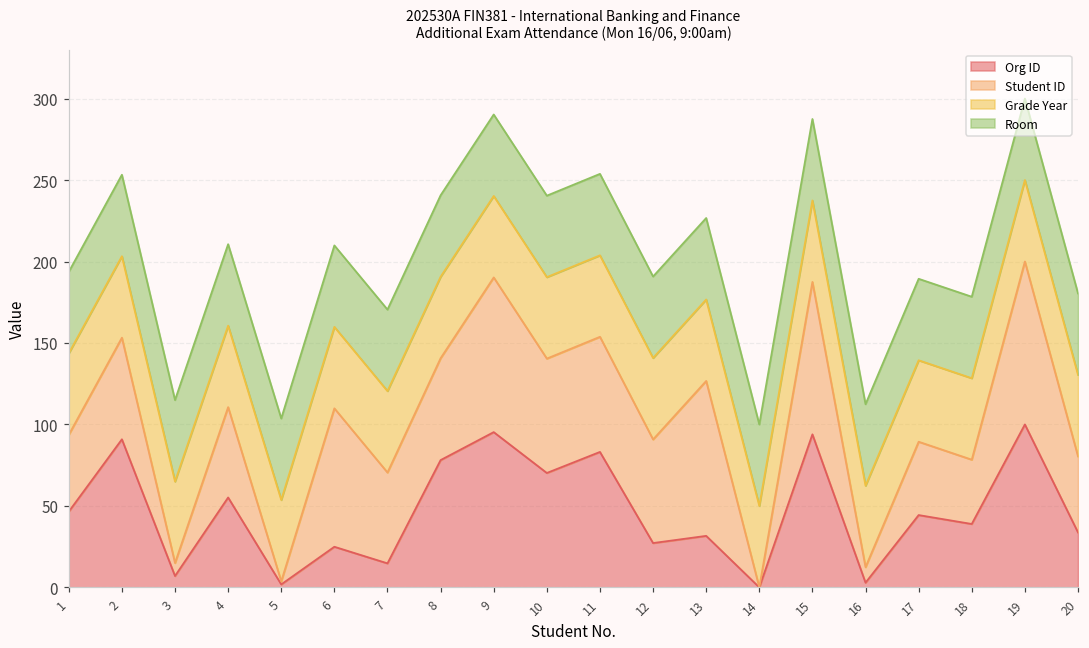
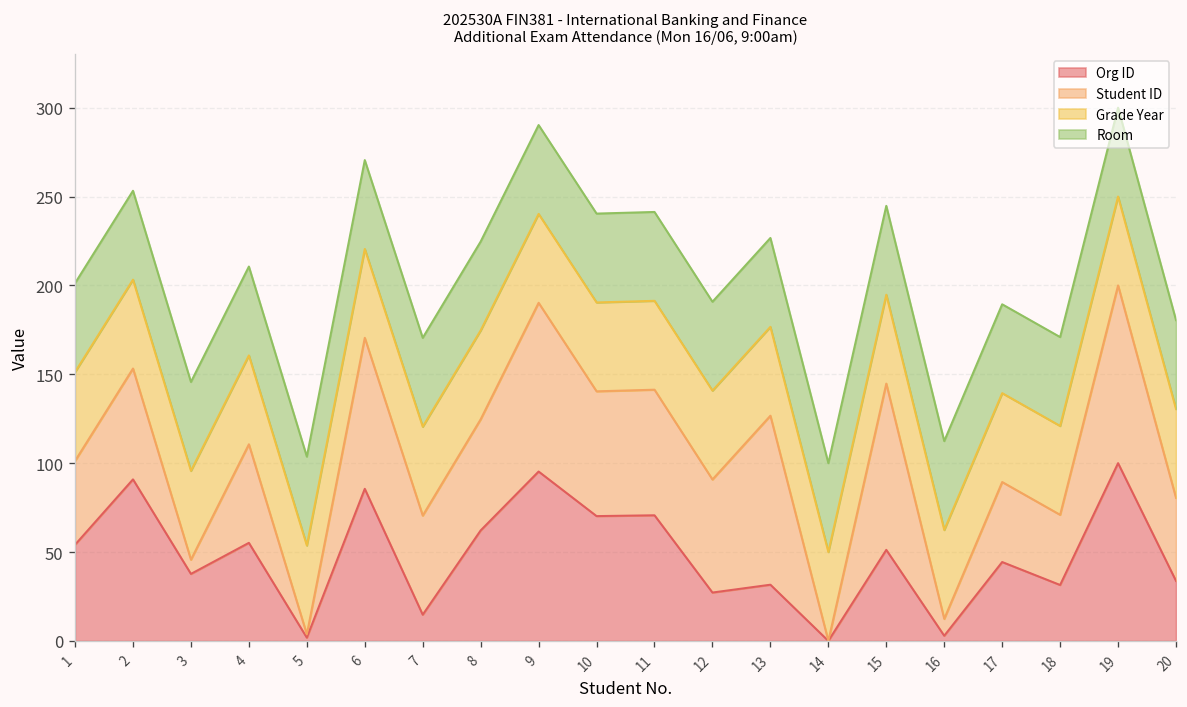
Org ID, 1: 47 -> 54
Org ID, 3: 7 -> 38
Org ID, 6: 25 -> 86
Org ID, 8: 78 -> 62
Org ID, 11: 83 -> 71
Org ID, 15: 94 -> 51
Org ID, 18: 39 -> 31
